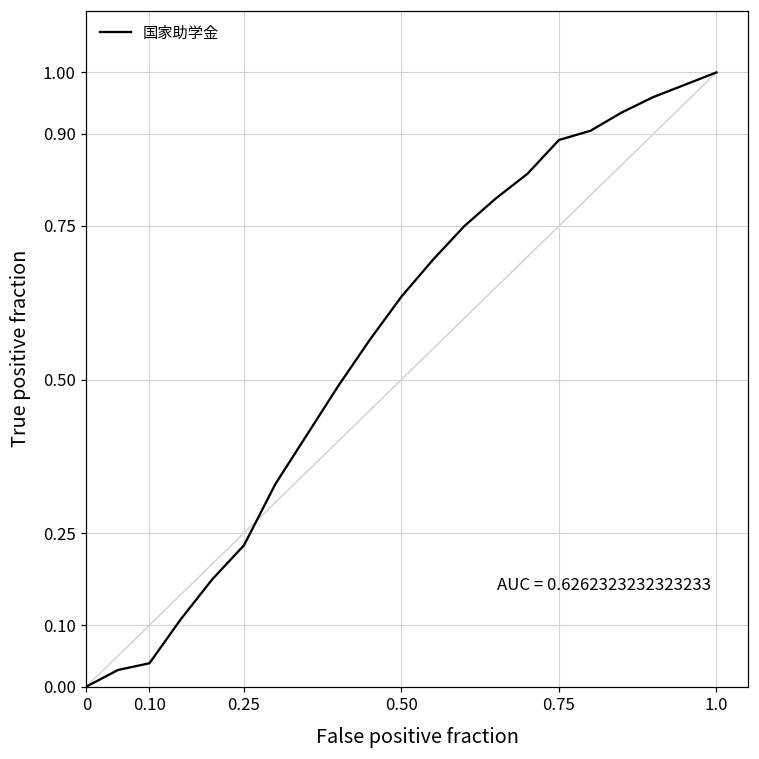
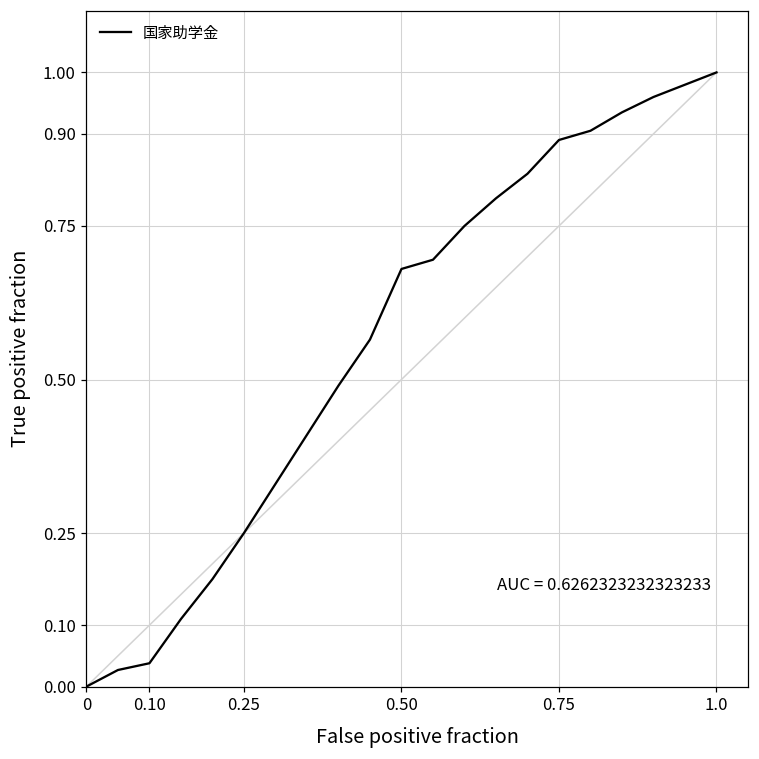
国家助学金, 0.25: 0.23 -> 0.25
国家助学金, 0.50: 0.64 -> 0.68
